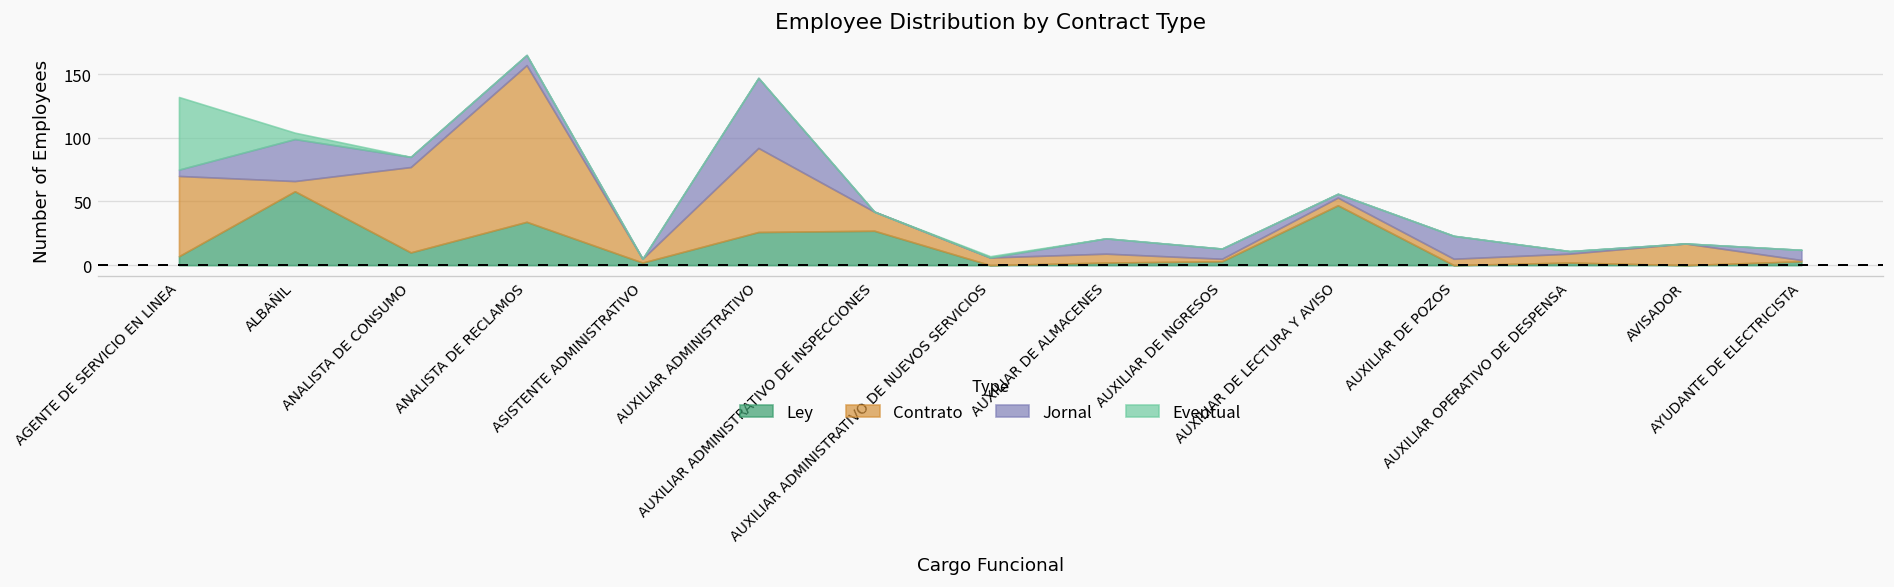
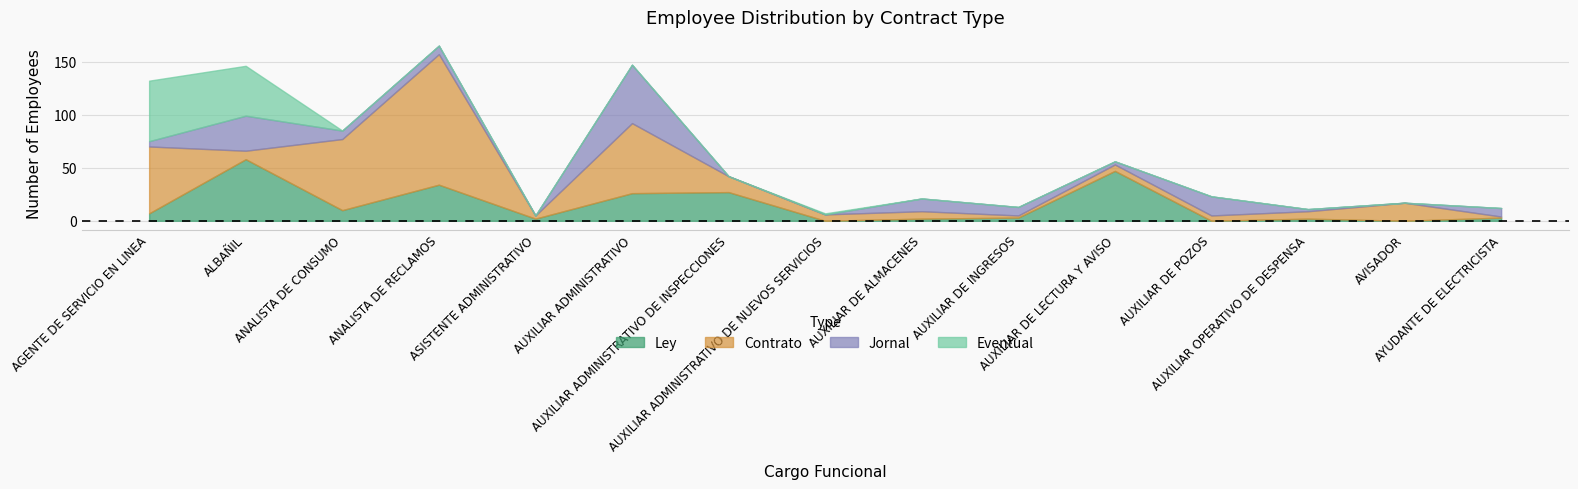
Eventual, ALBAÑIL: 5 -> 47
